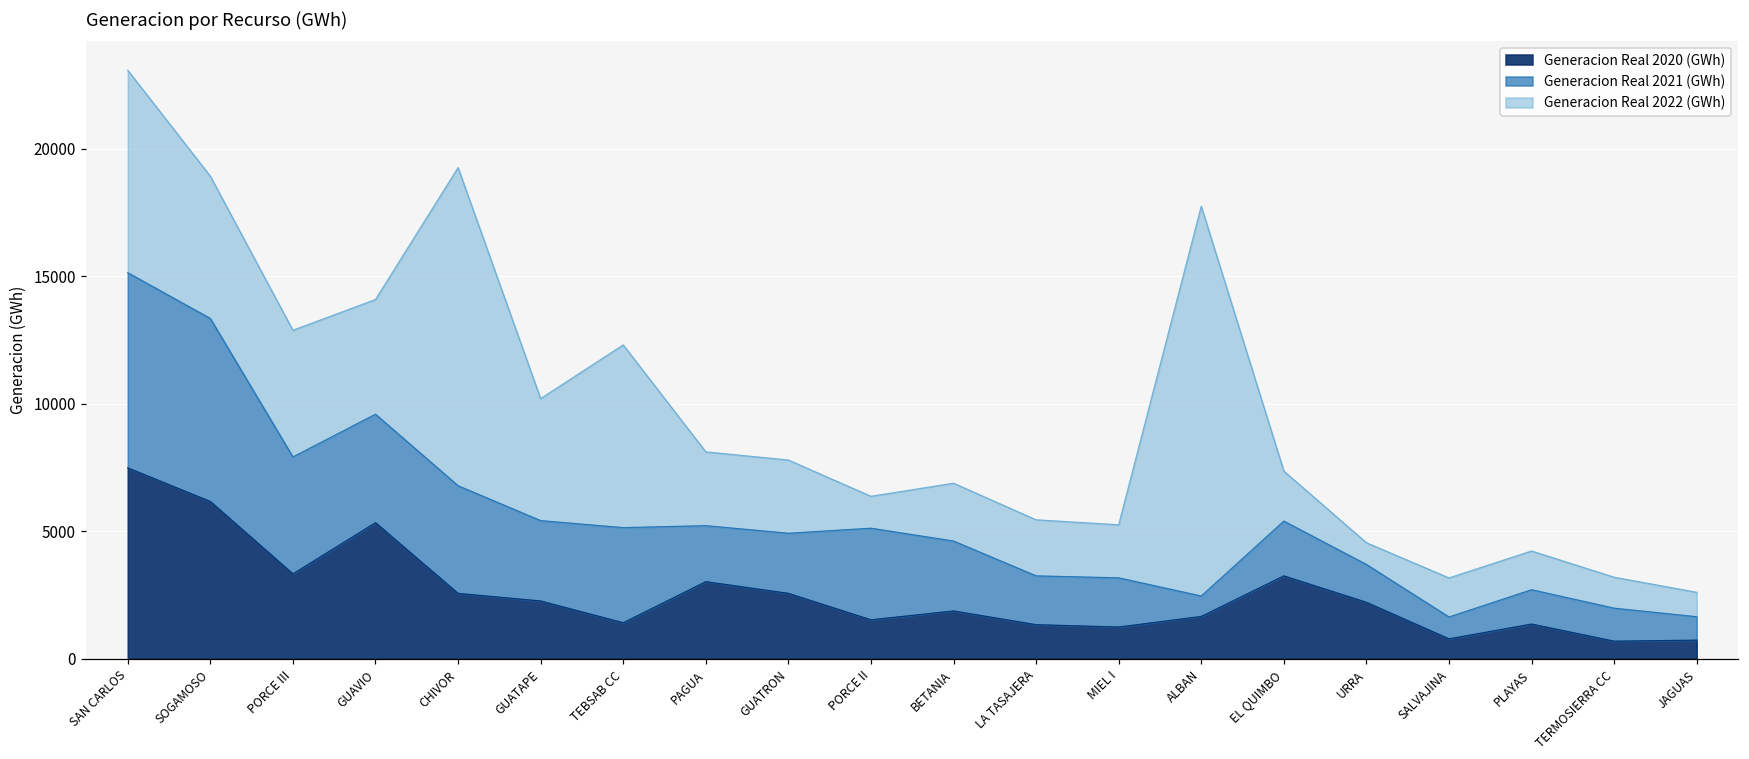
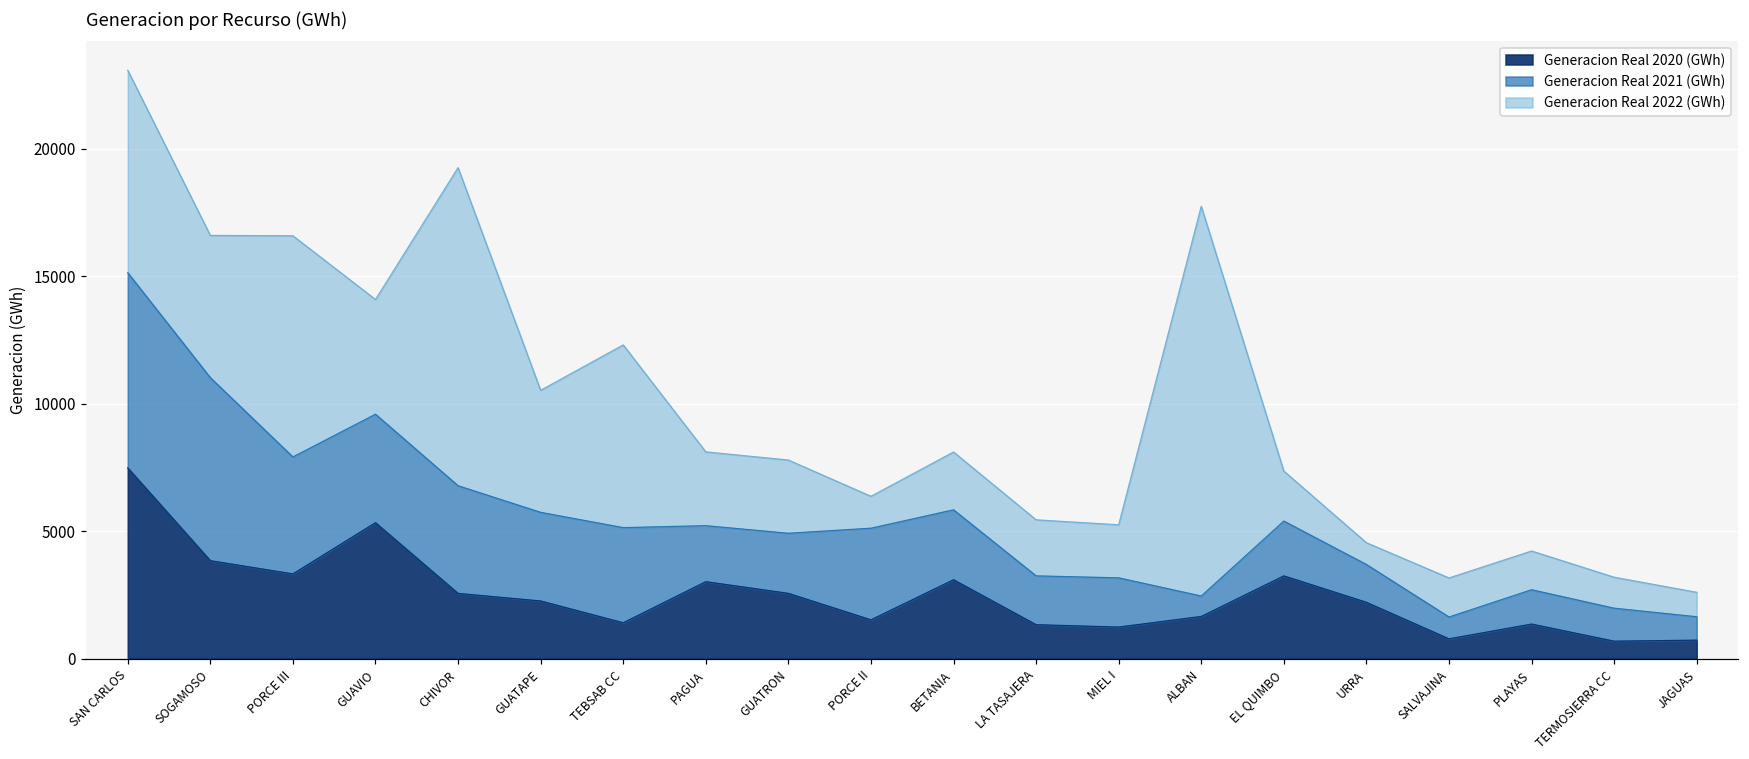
Generacion Real 2020 (GWh), SOGAMOSO: 6200 -> 3800
Generacion Real 2022 (GWh), PORCE III: 5000 -> 8700
Generacion Real 2021 (GWh), GUATAPE: 3200 -> 3500
Generacion Real 2020 (GWh), BETANIA: 1900 -> 3100
